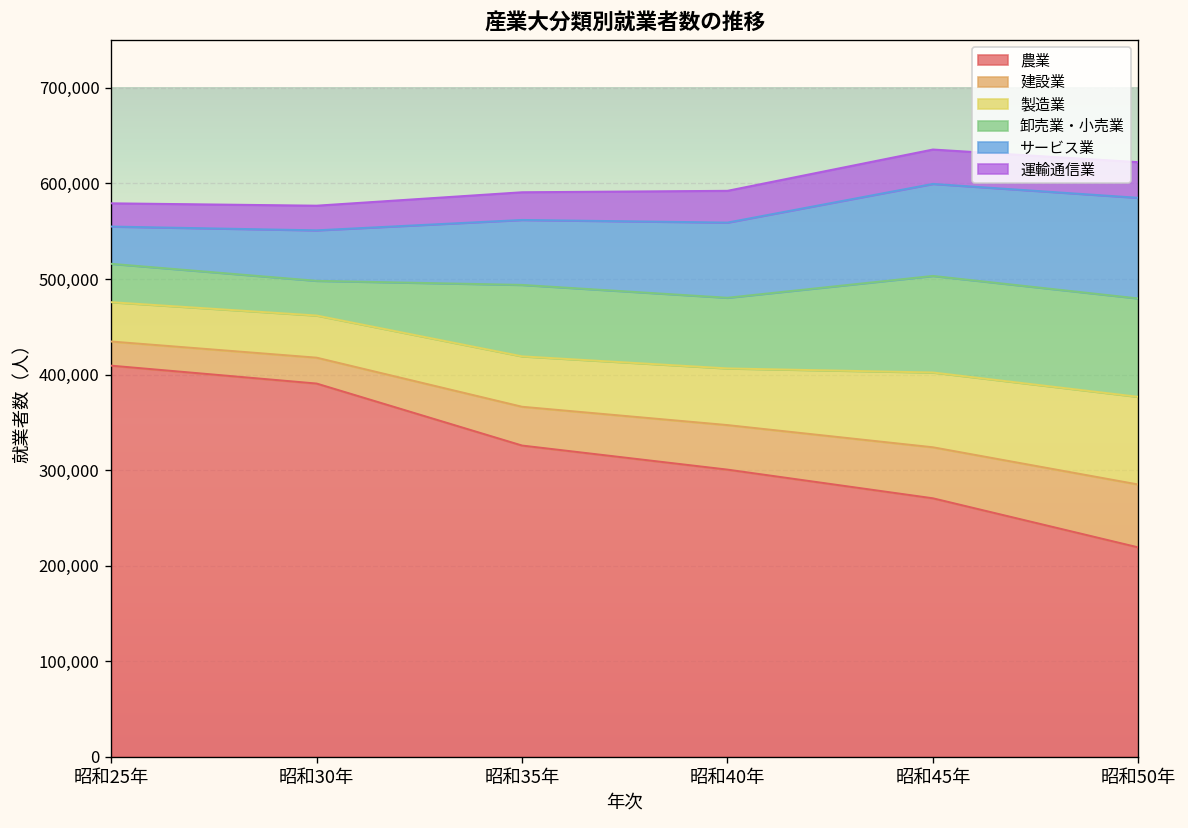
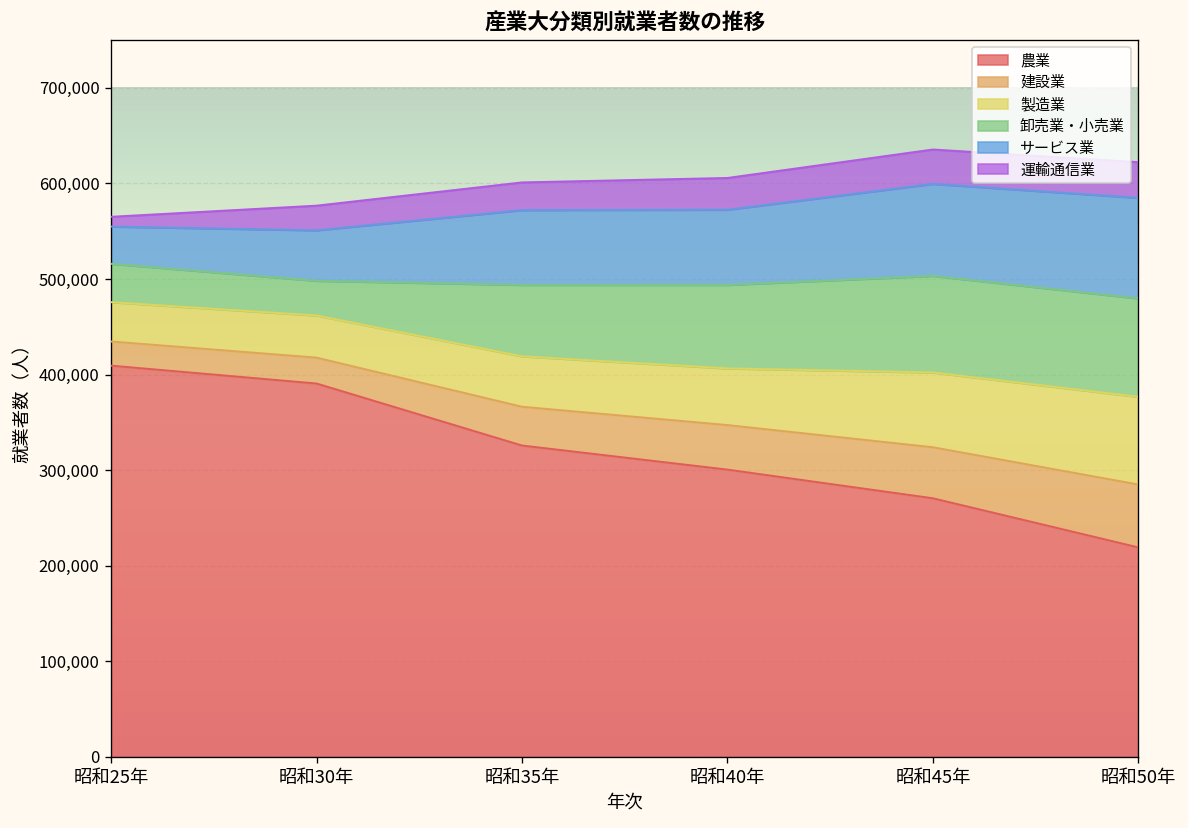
運輸通信業, 昭和25年: 20,000 -> 10,000
サービス業, 昭和35年: 70,000 -> 80,000
卸売業・小売業, 昭和40年: 70,000 -> 90,000
